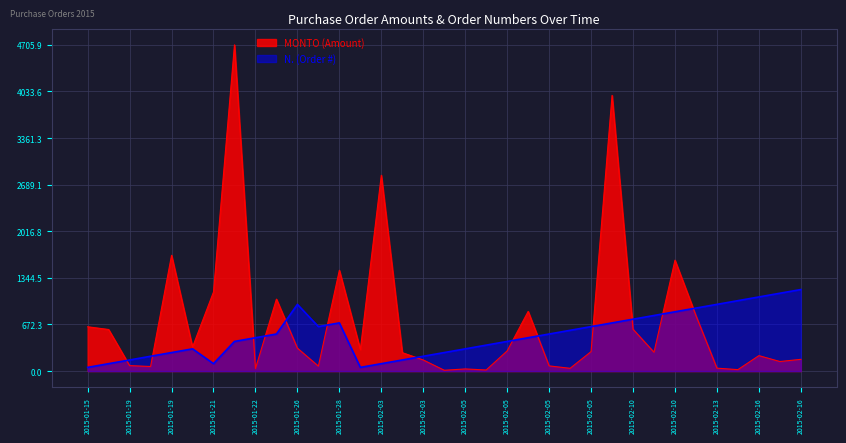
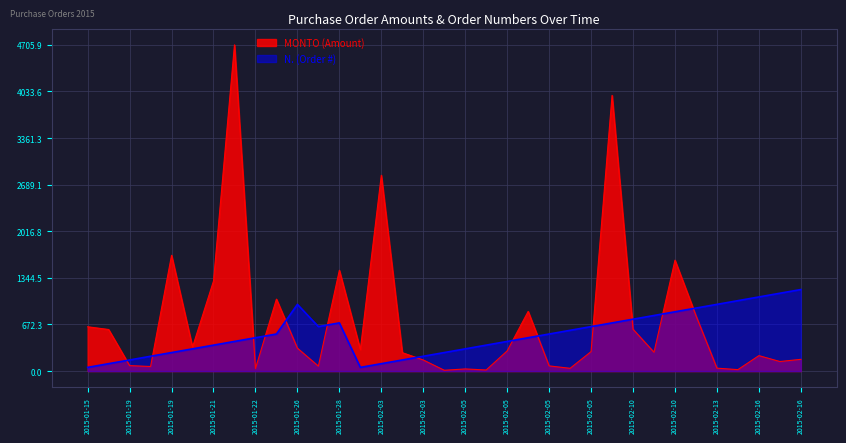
MONTO (Amount), 2015-01-21: 1100 -> 1300
N. (Order #), 2015-01-21: 100 -> 400
